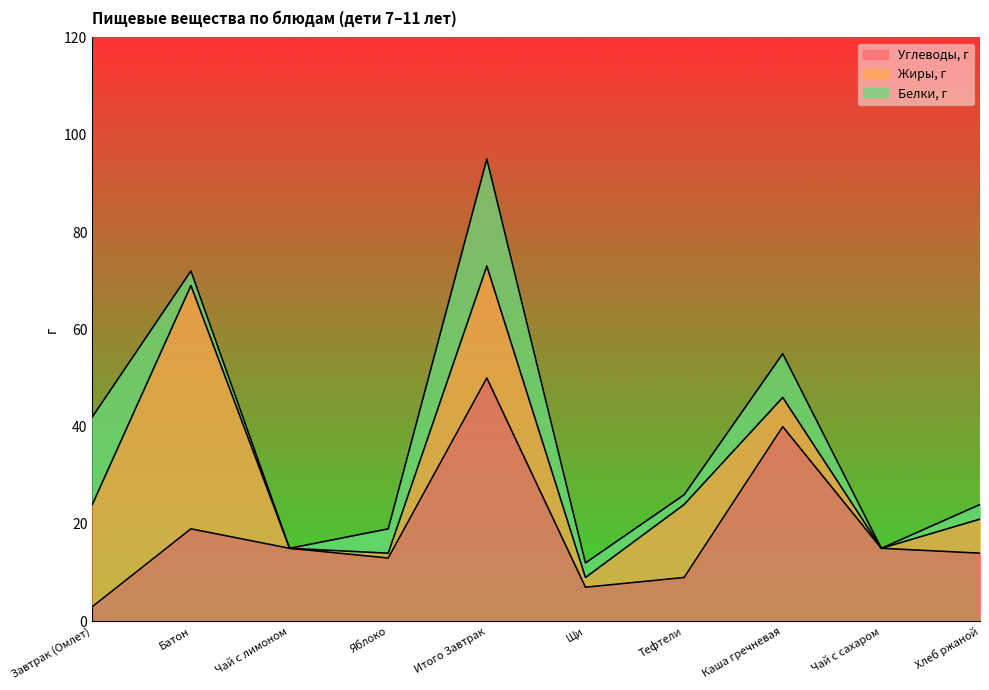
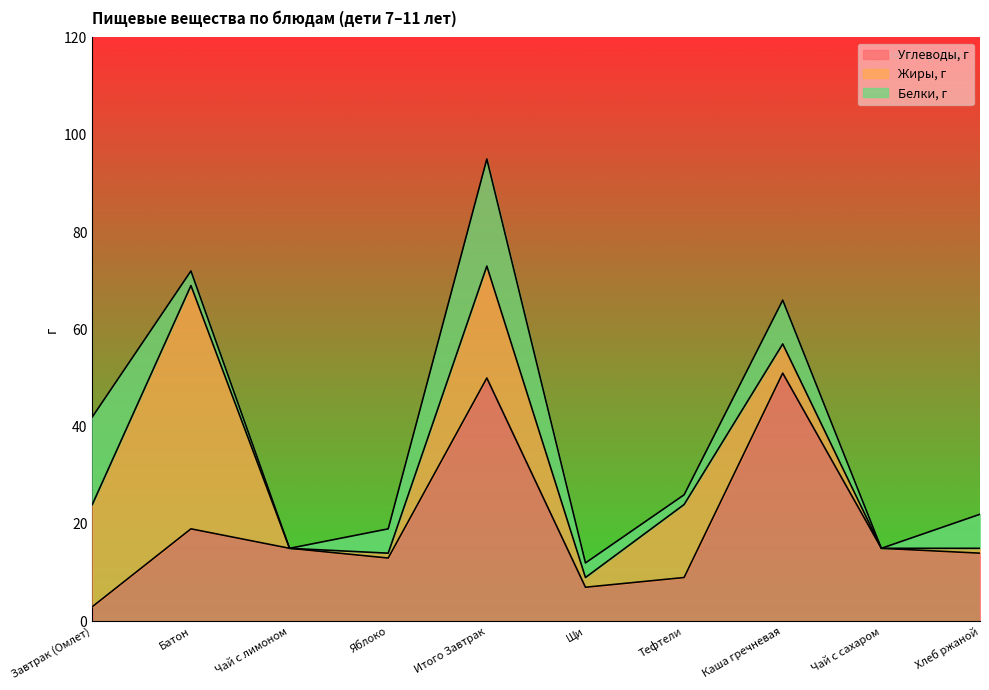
Углеводы, г, Каша гречневая: 40 -> 51
Жиры, г, Хлеб ржаной: 7 -> 1
Белки, г, Хлеб ржаной: 3 -> 7
